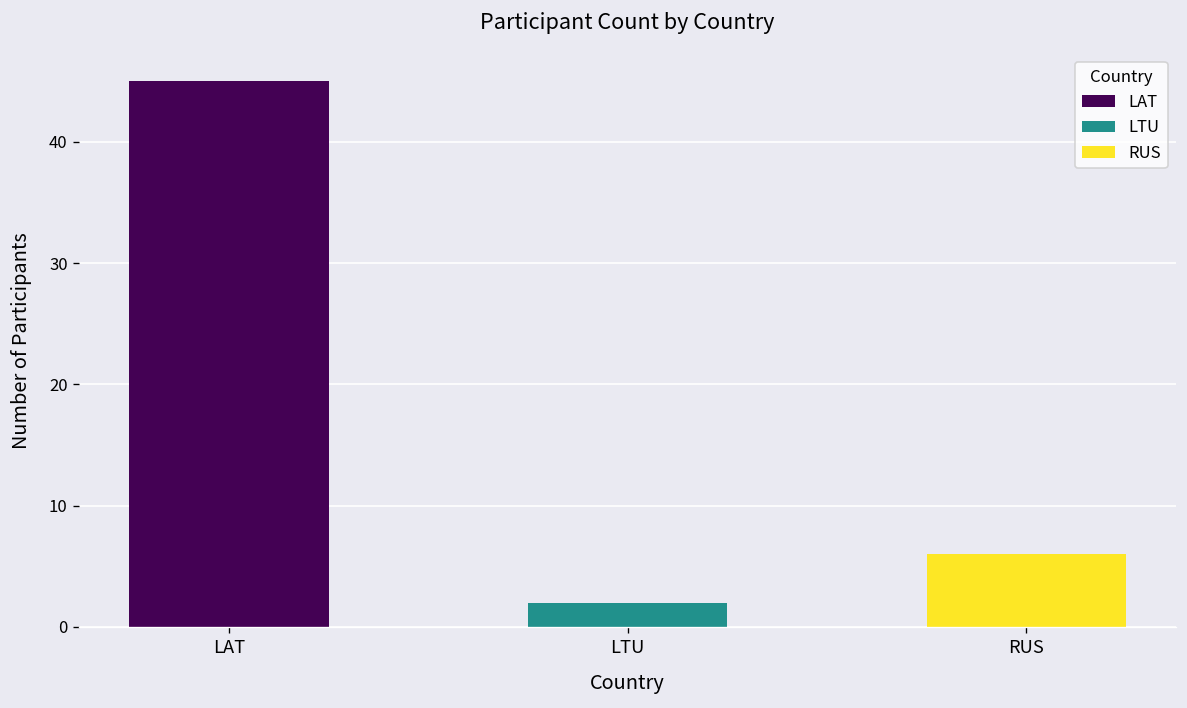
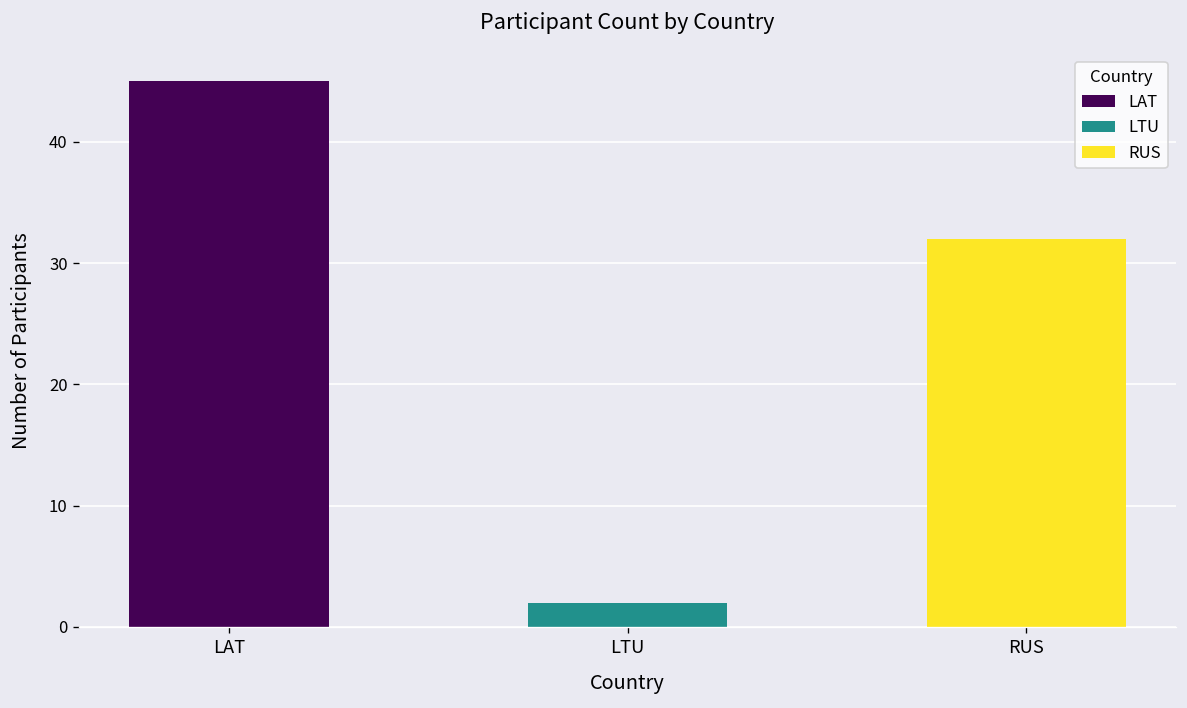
RUS: 6 -> 32
